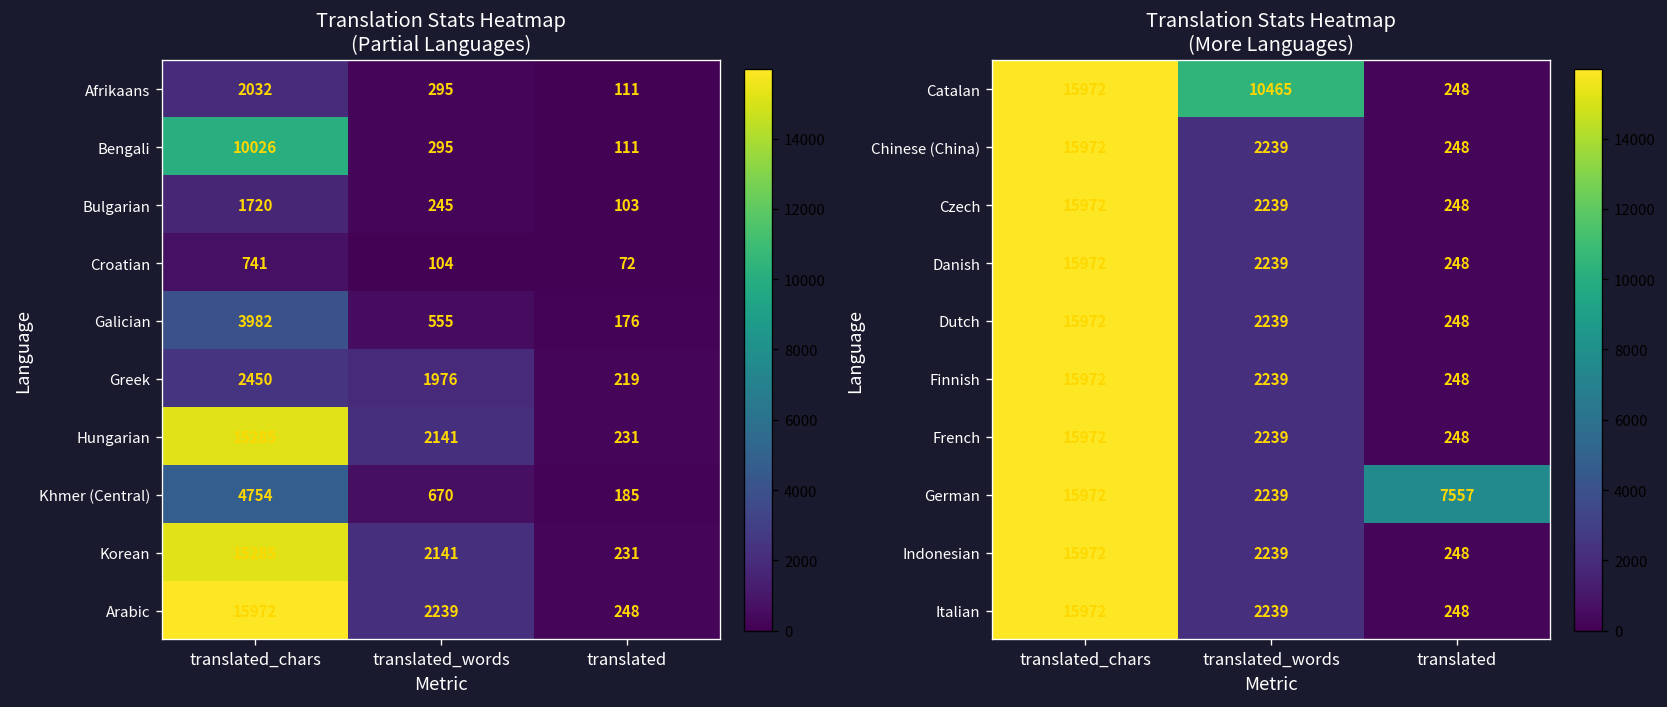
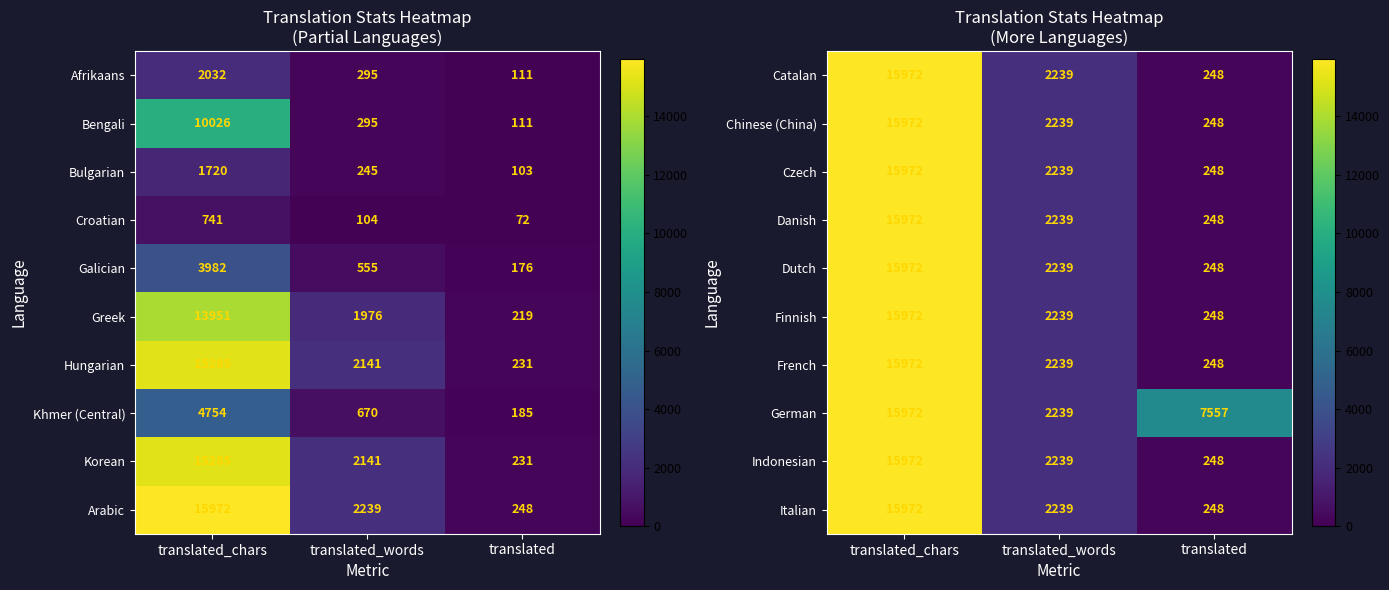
Translation Stats Heatmap (Partial Languages), Greek, translated_chars: 2450 -> 13951
Translation Stats Heatmap (More Languages), Catalan, translated_words: 10465 -> 2239
